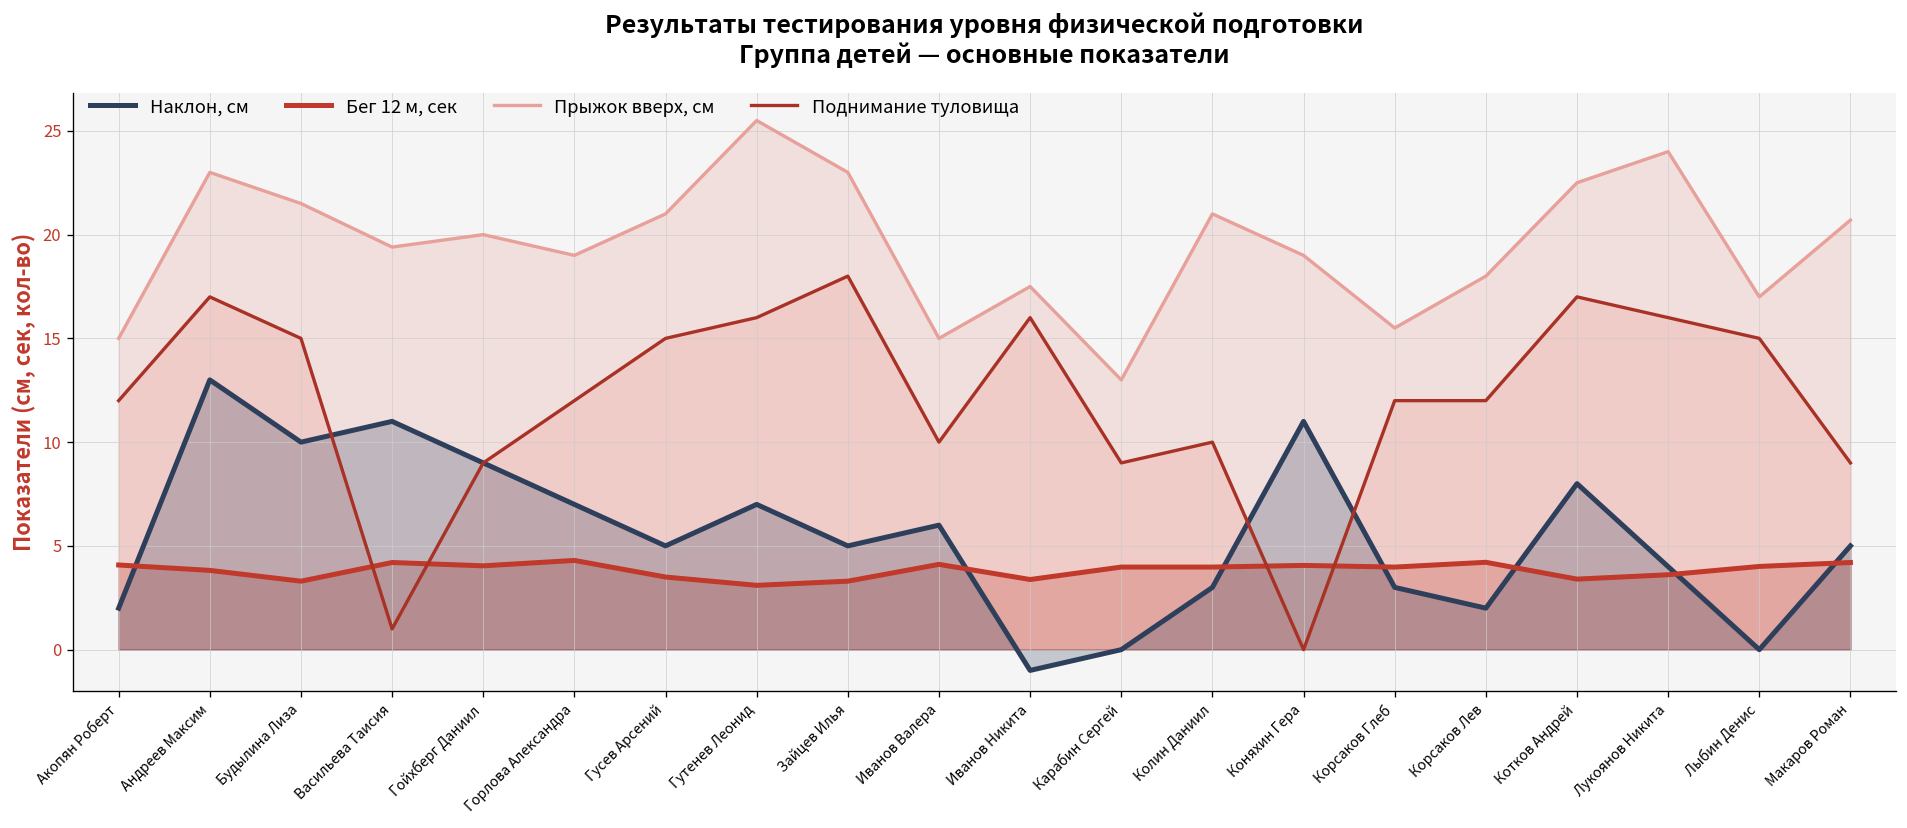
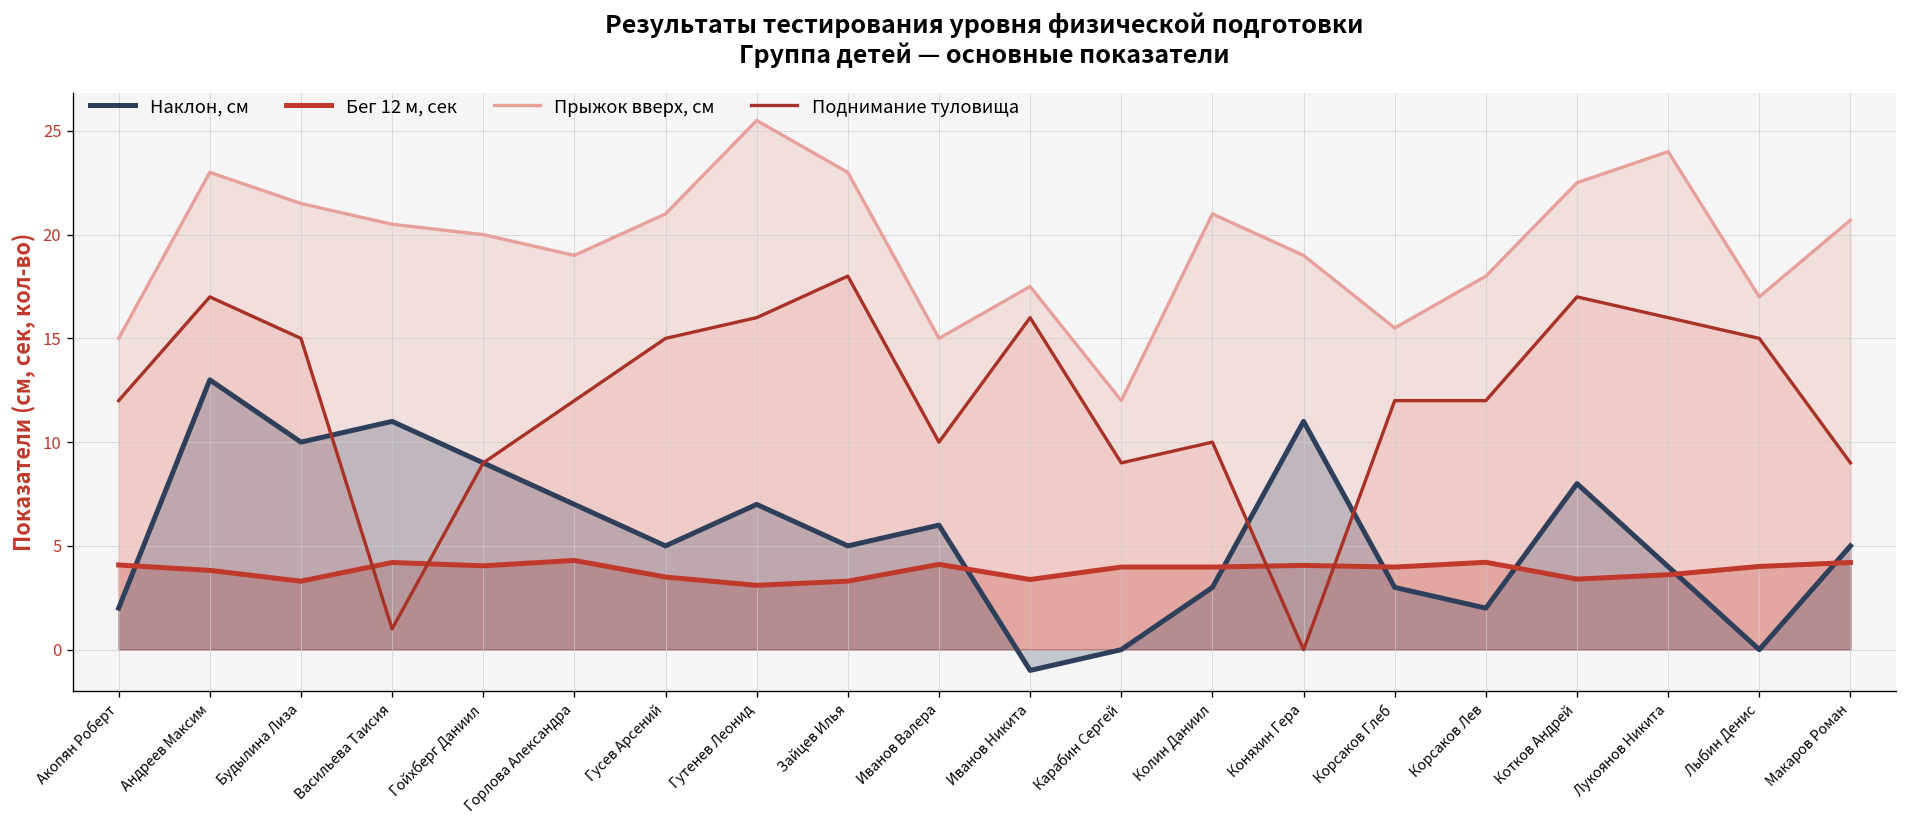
Прыжок вверх, см, Васильева Таисия: 19.4 -> 20.5
Прыжок вверх, см, Карабин Сергей: 13 -> 12
